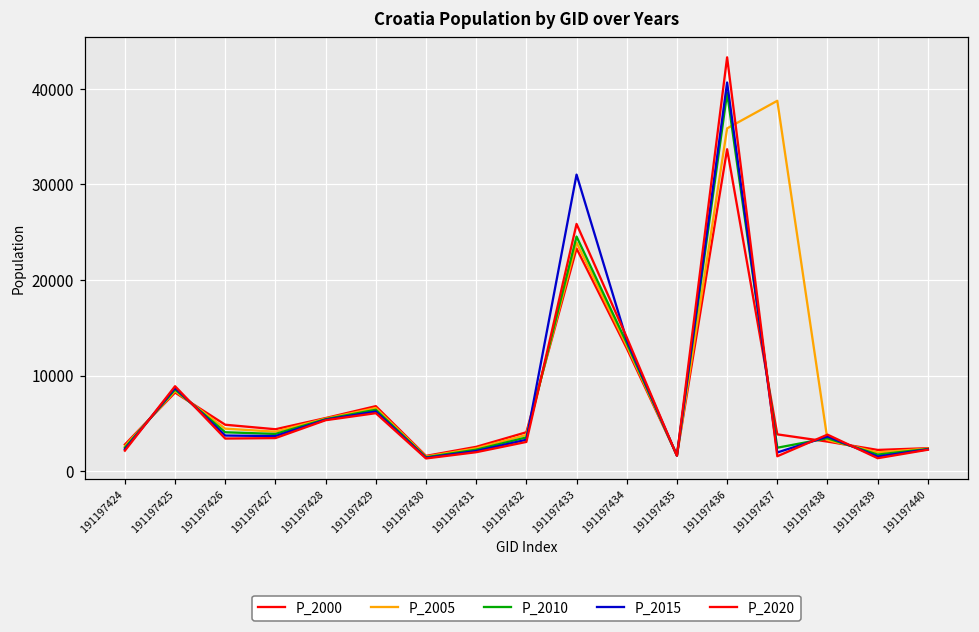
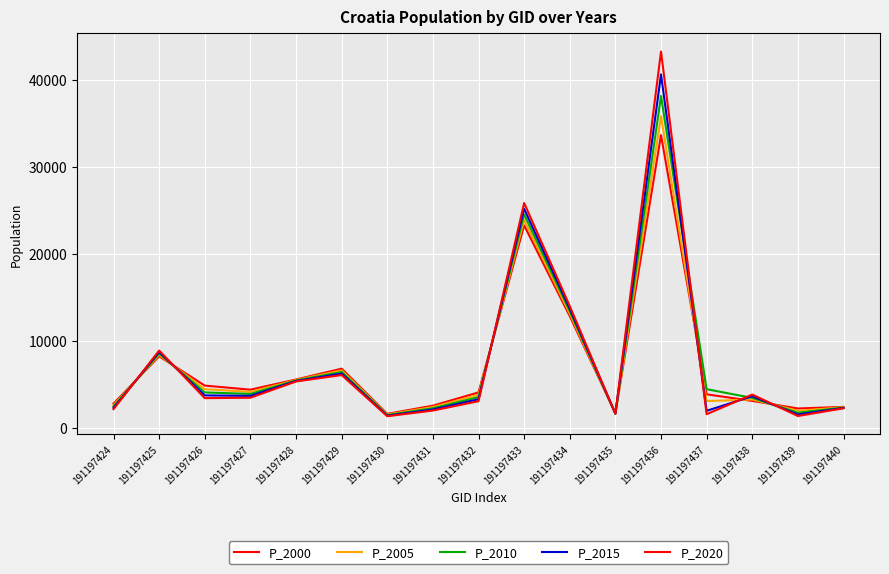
P_2015, 191197433: 31000 -> 25000
P_2010, 191197436: 40000 -> 38000
P_2005, 191197437: 39000 -> 3000
P_2010, 191197437: 2000 -> 4000
